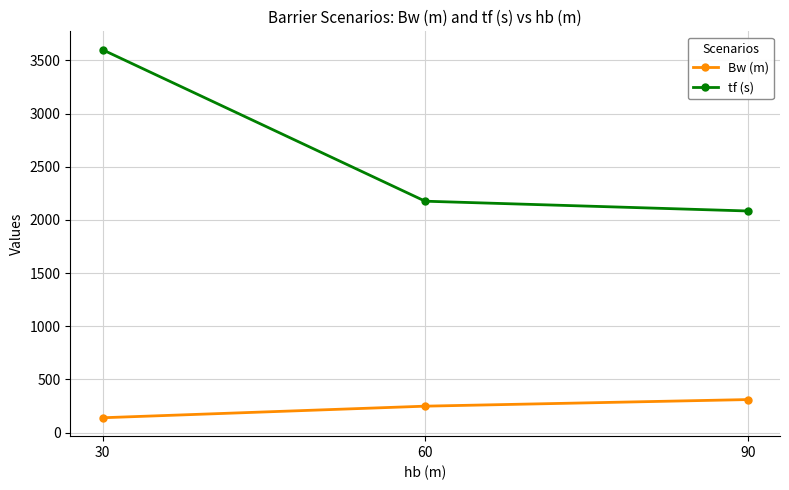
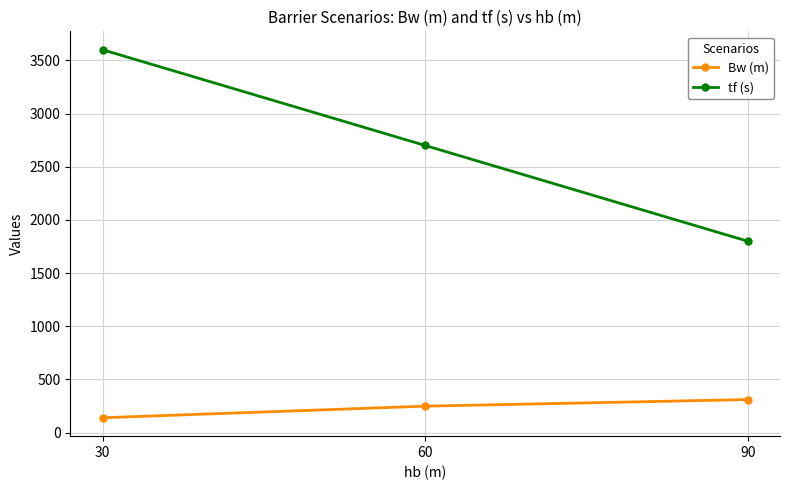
tf (s), 60: 2180 -> 2700
tf (s), 90: 2080 -> 1800
